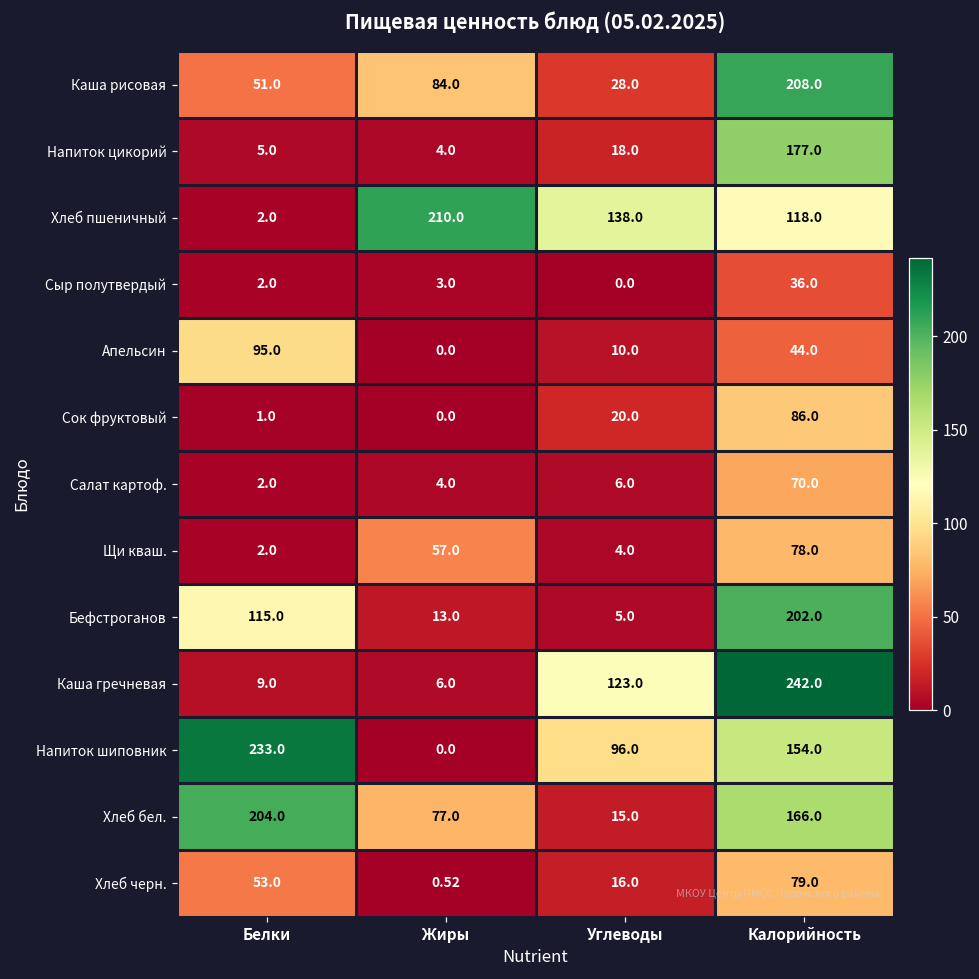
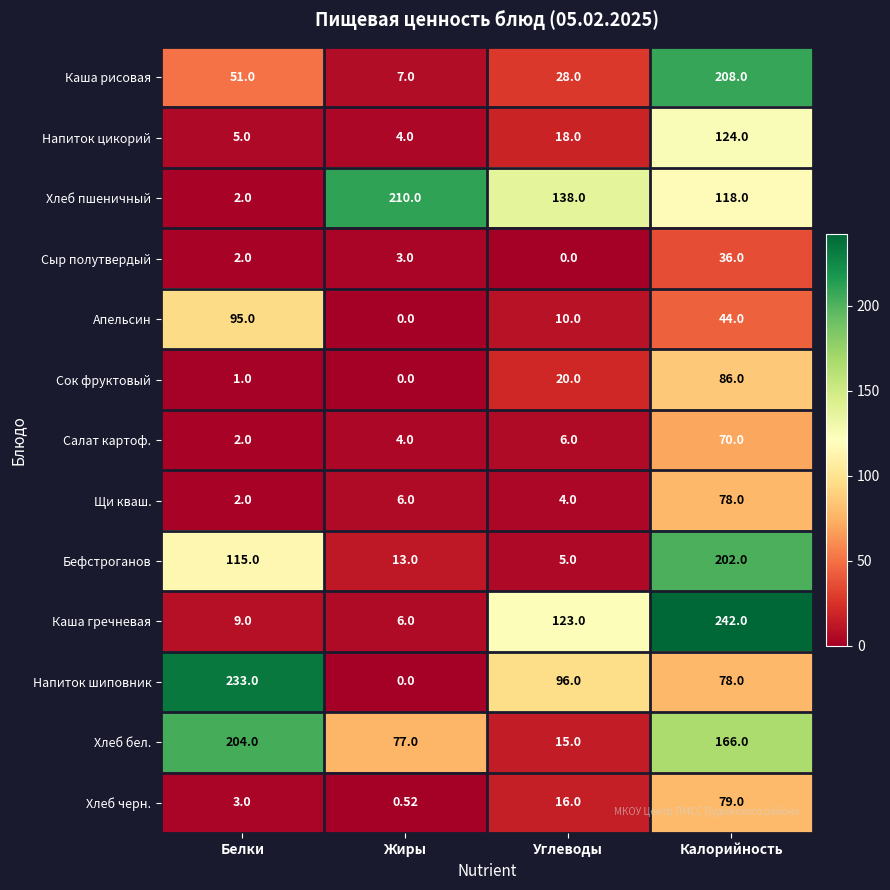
Каша рисовая, Жиры: 84.0 -> 7.0
Напиток цикорий, Калорийность: 177.0 -> 124.0
Щи кваш., Жиры: 57.0 -> 6.0
Напиток шиповник, Калорийность: 154.0 -> 78.0
Хлеб черн., Белки: 53.0 -> 3.0
